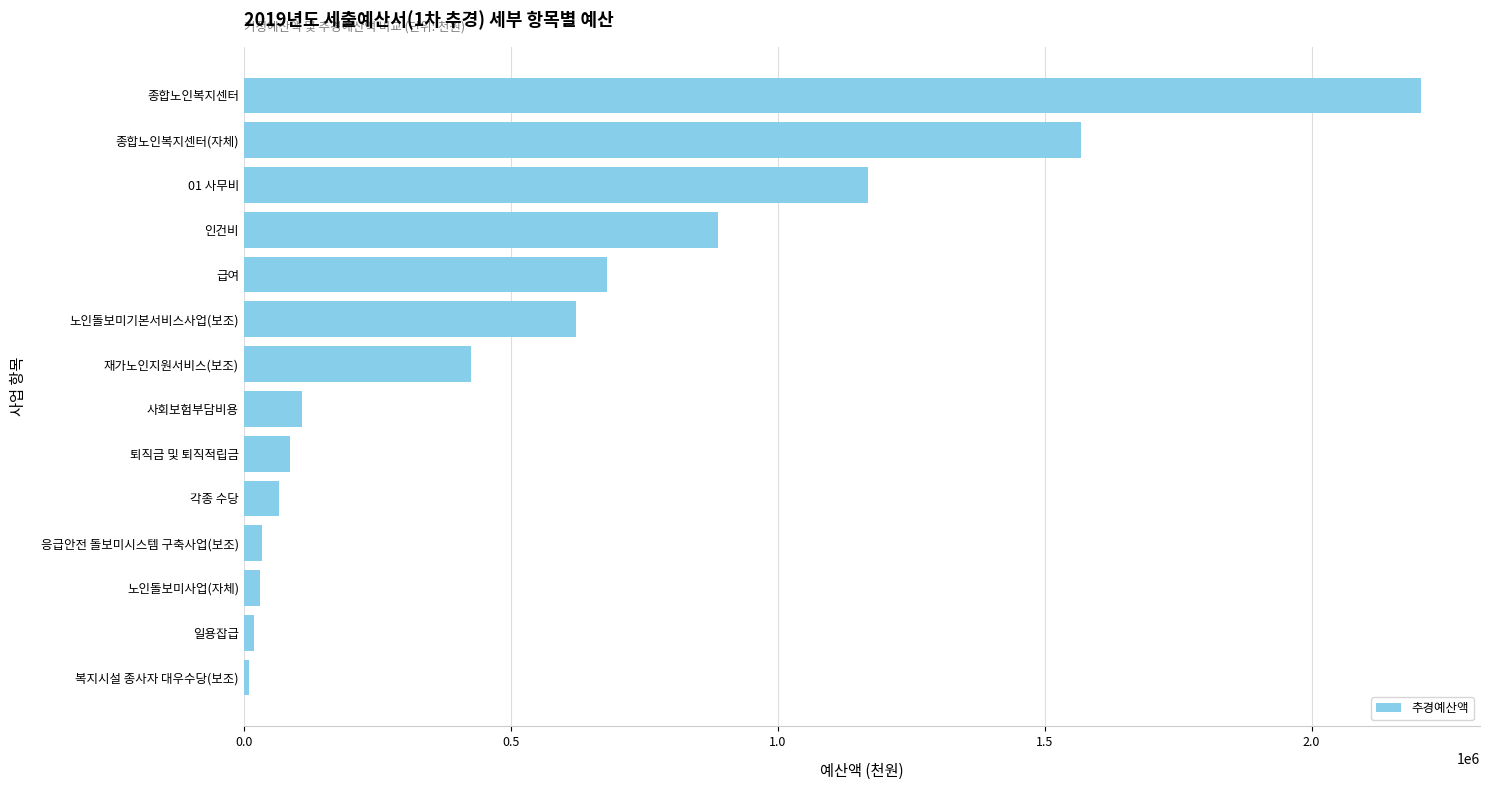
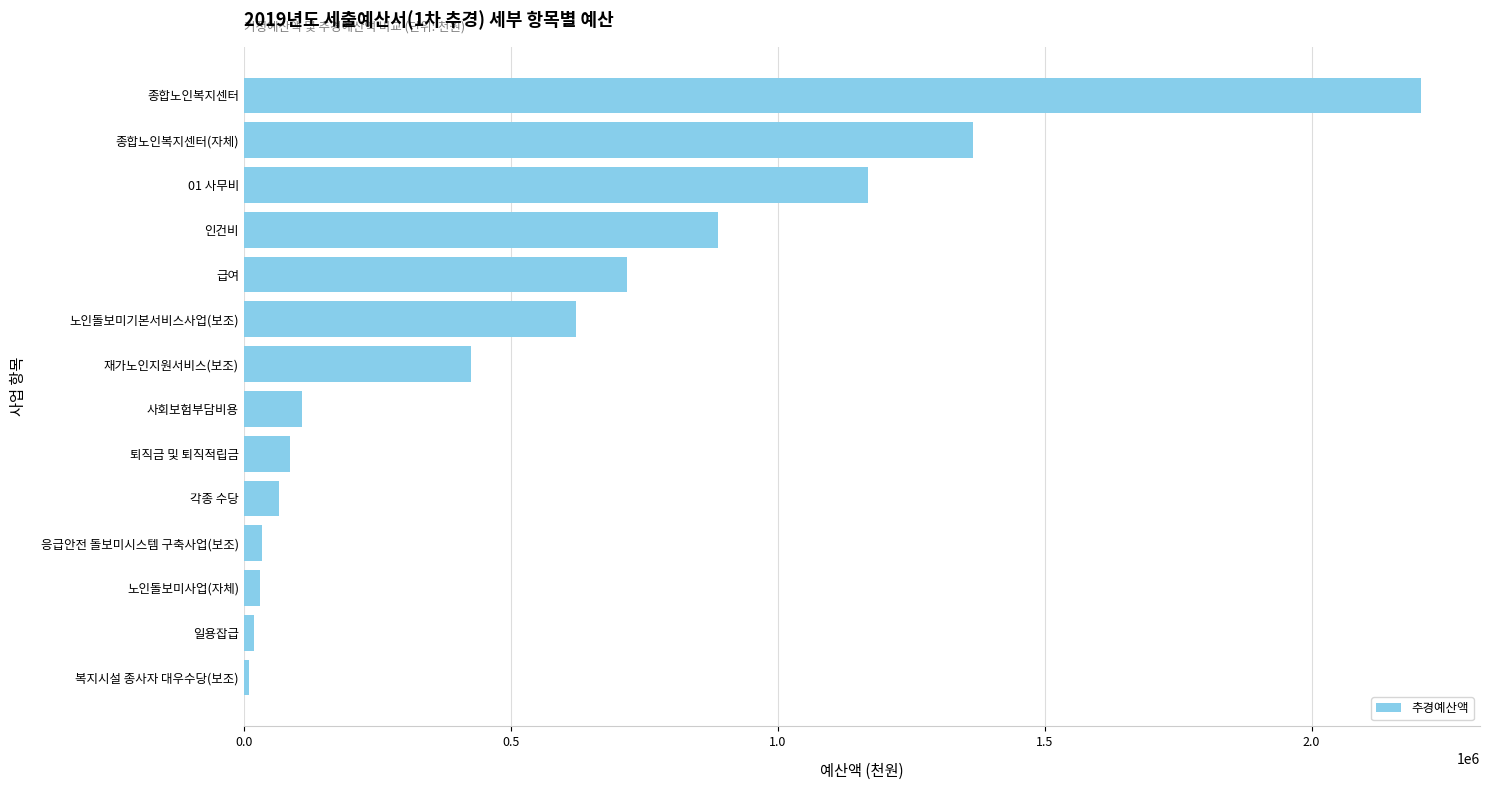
종합노인복지센터(자체): 1570000 -> 1370000
급여: 680000 -> 720000
